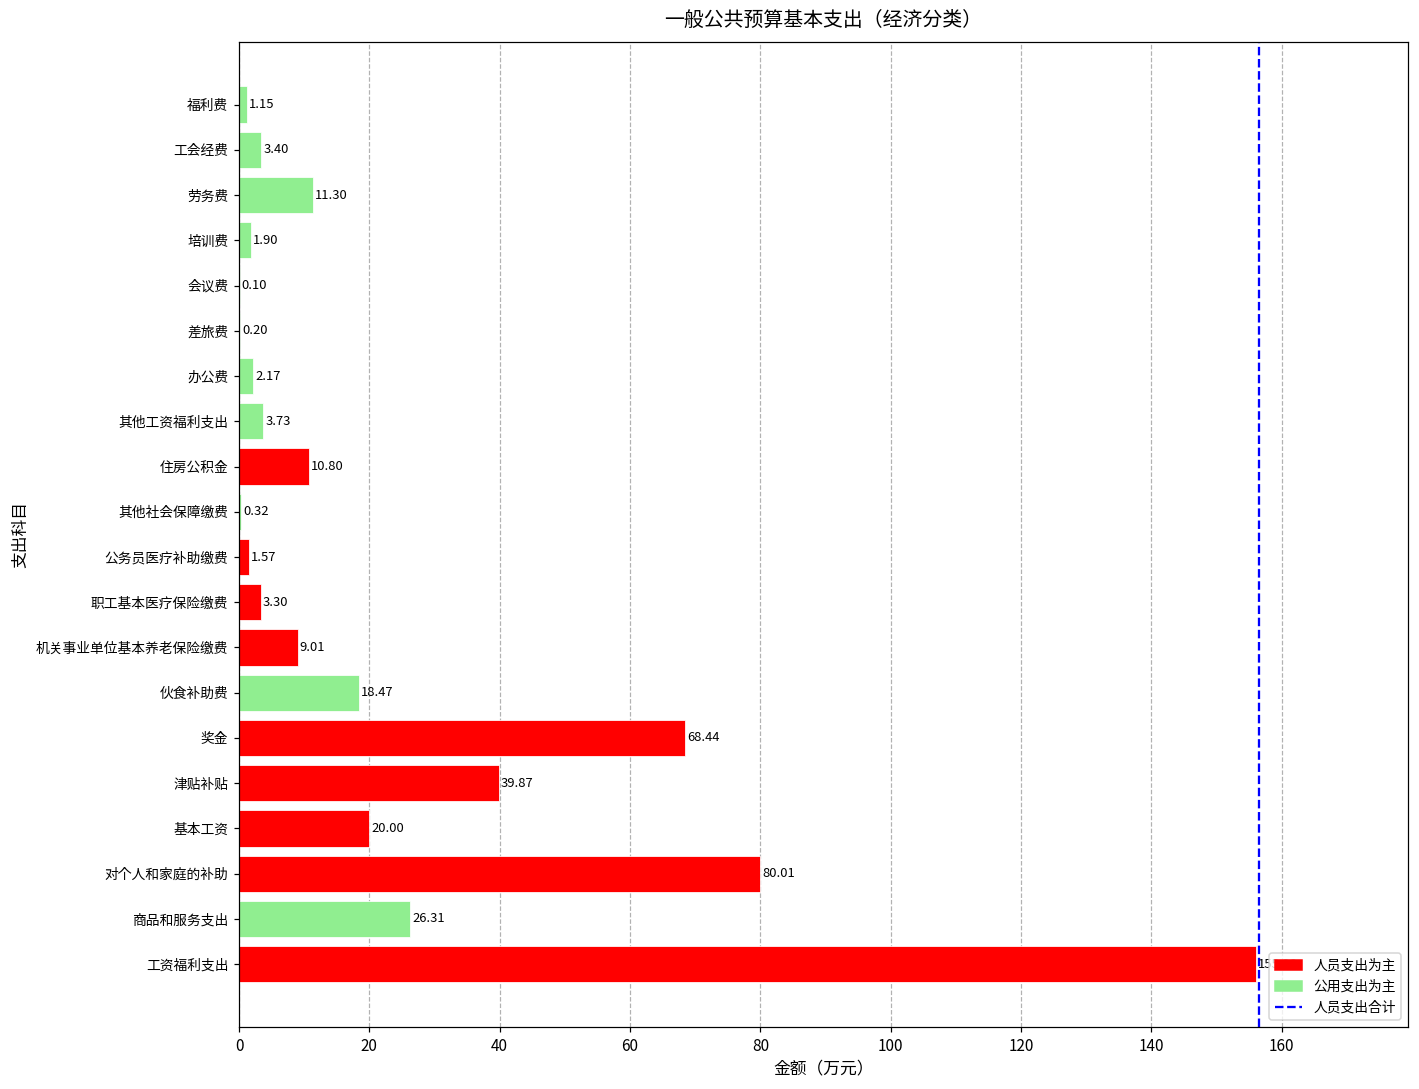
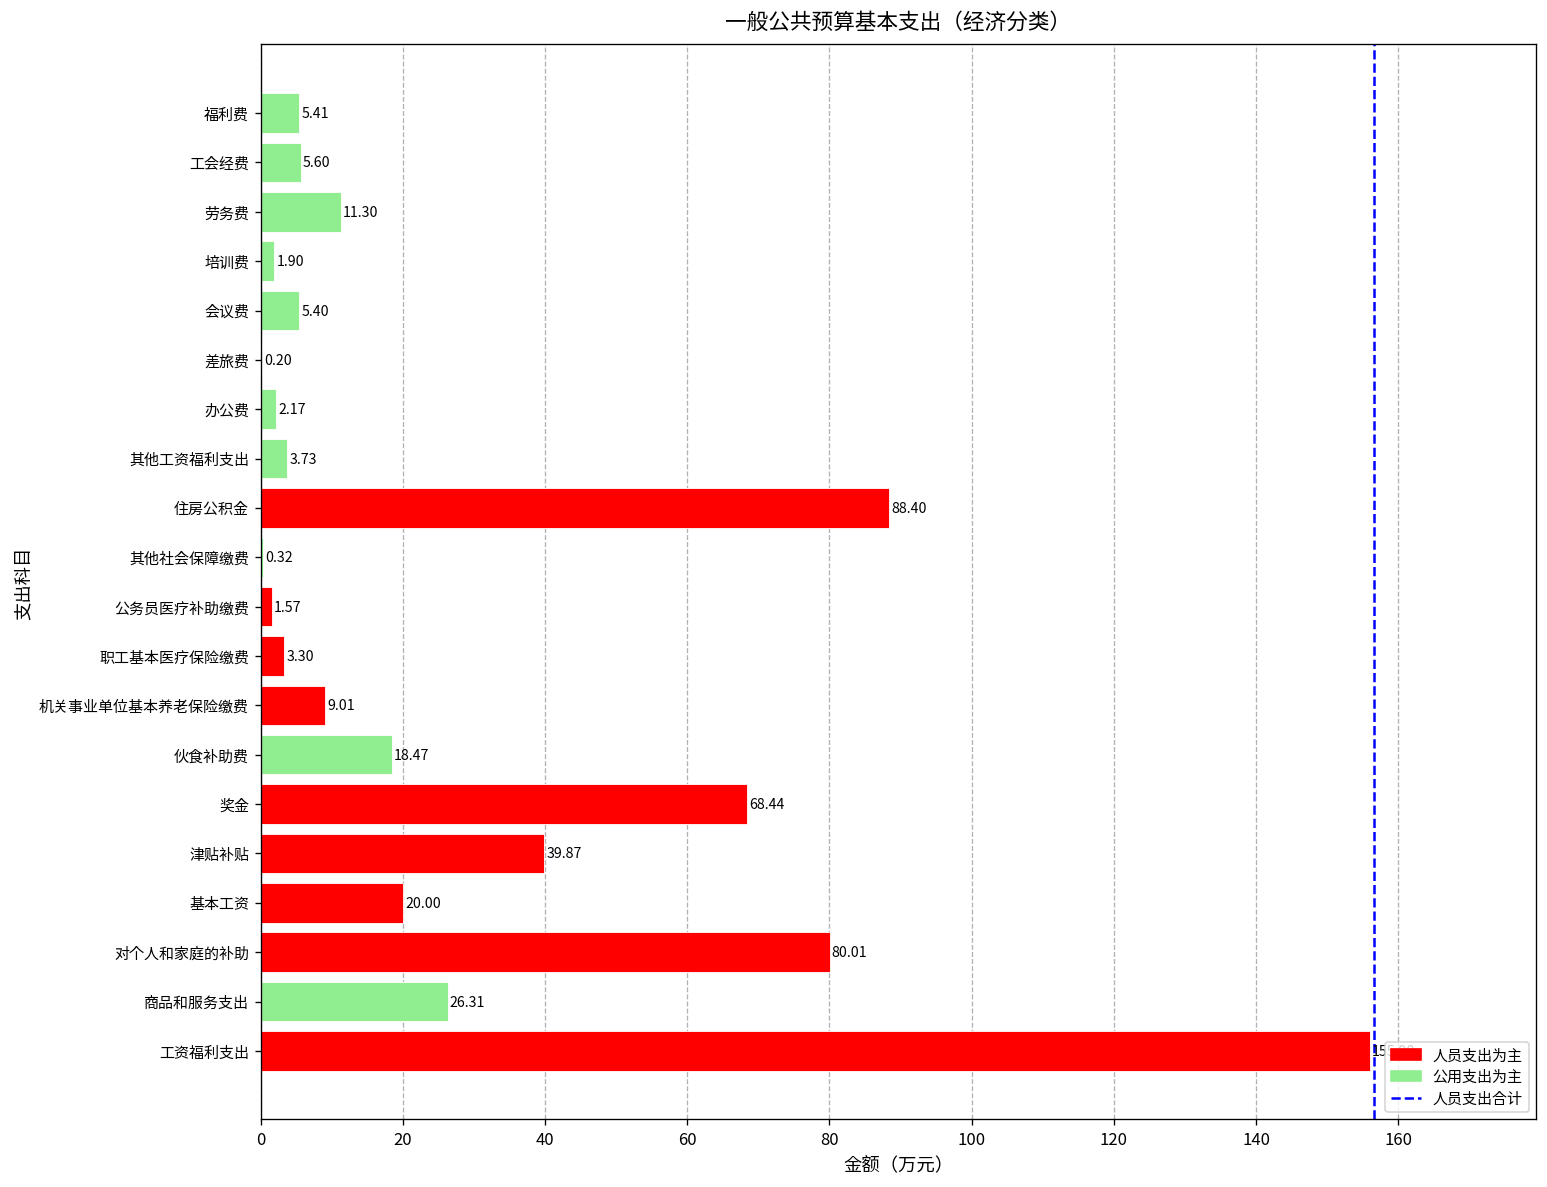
福利费: 1.15 -> 5.41
工会经费: 3.40 -> 5.60
会议费: 0.10 -> 5.40
住房公积金: 10.80 -> 88.40
